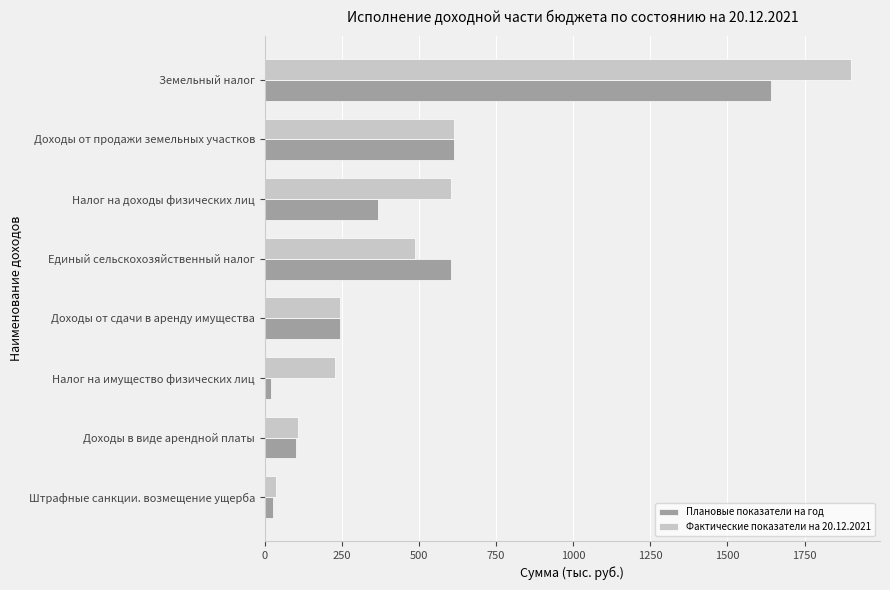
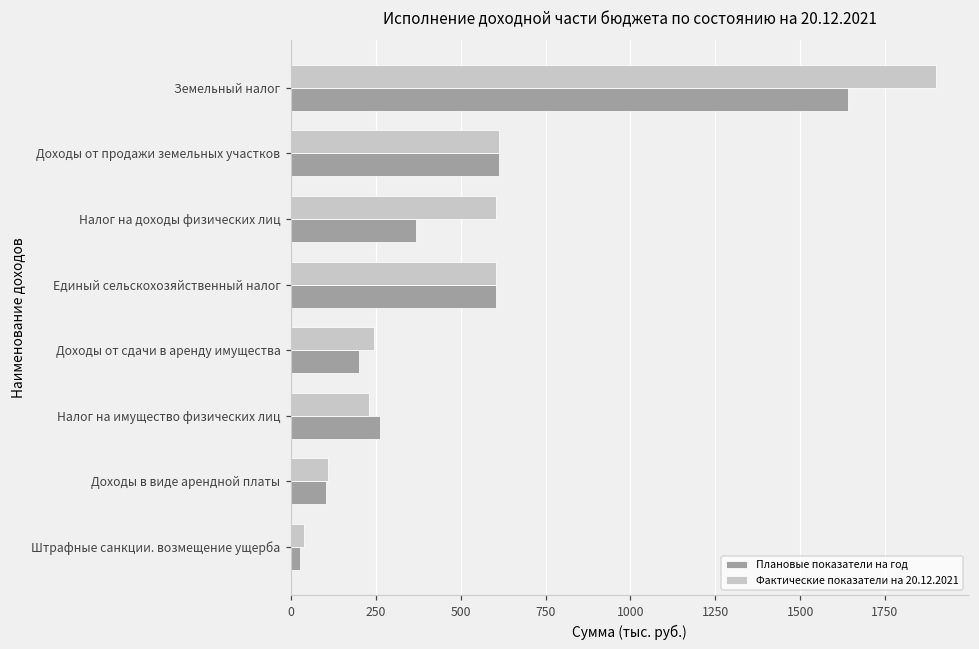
Фактические показатели на 20.12.2021, Единый сельскохозяйственный налог: 490 -> 600
Плановые показатели на год, Доходы от сдачи в аренду имущества: 250 -> 200
Плановые показатели на год, Налог на имущество физических лиц: 20 -> 260
